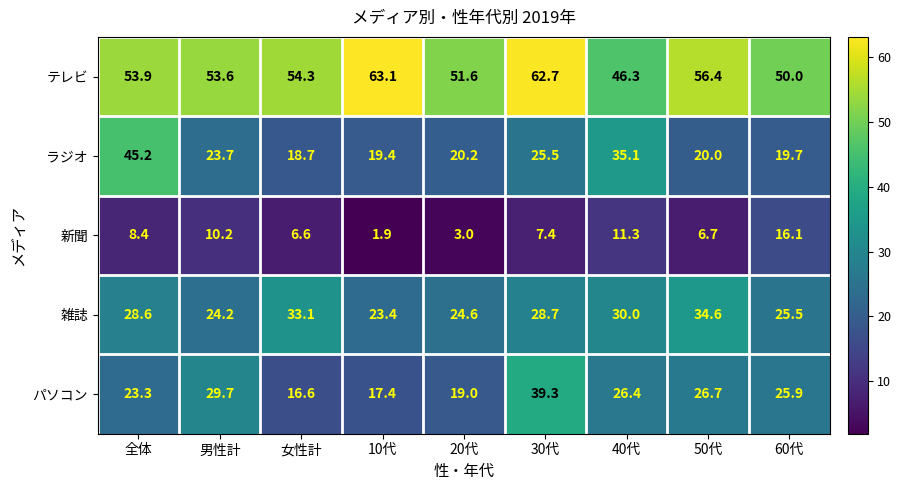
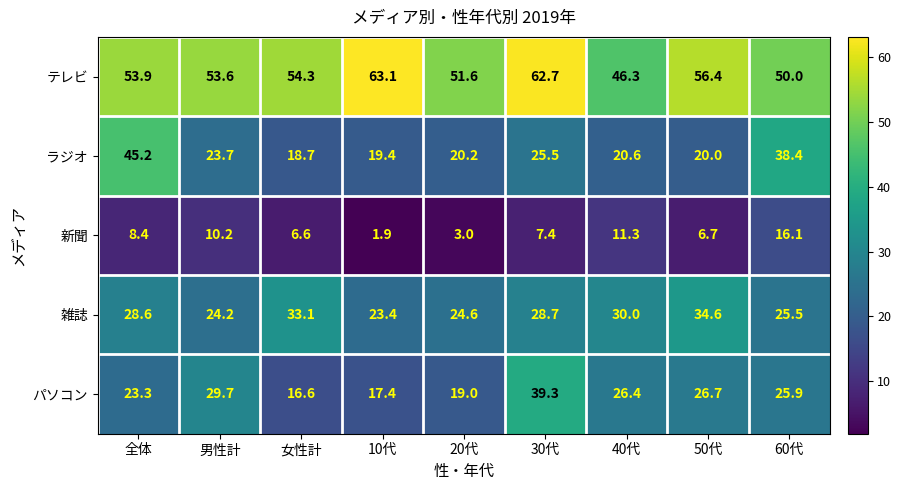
ラジオ, 40代: 35.1 -> 20.6
ラジオ, 60代: 19.7 -> 38.4
